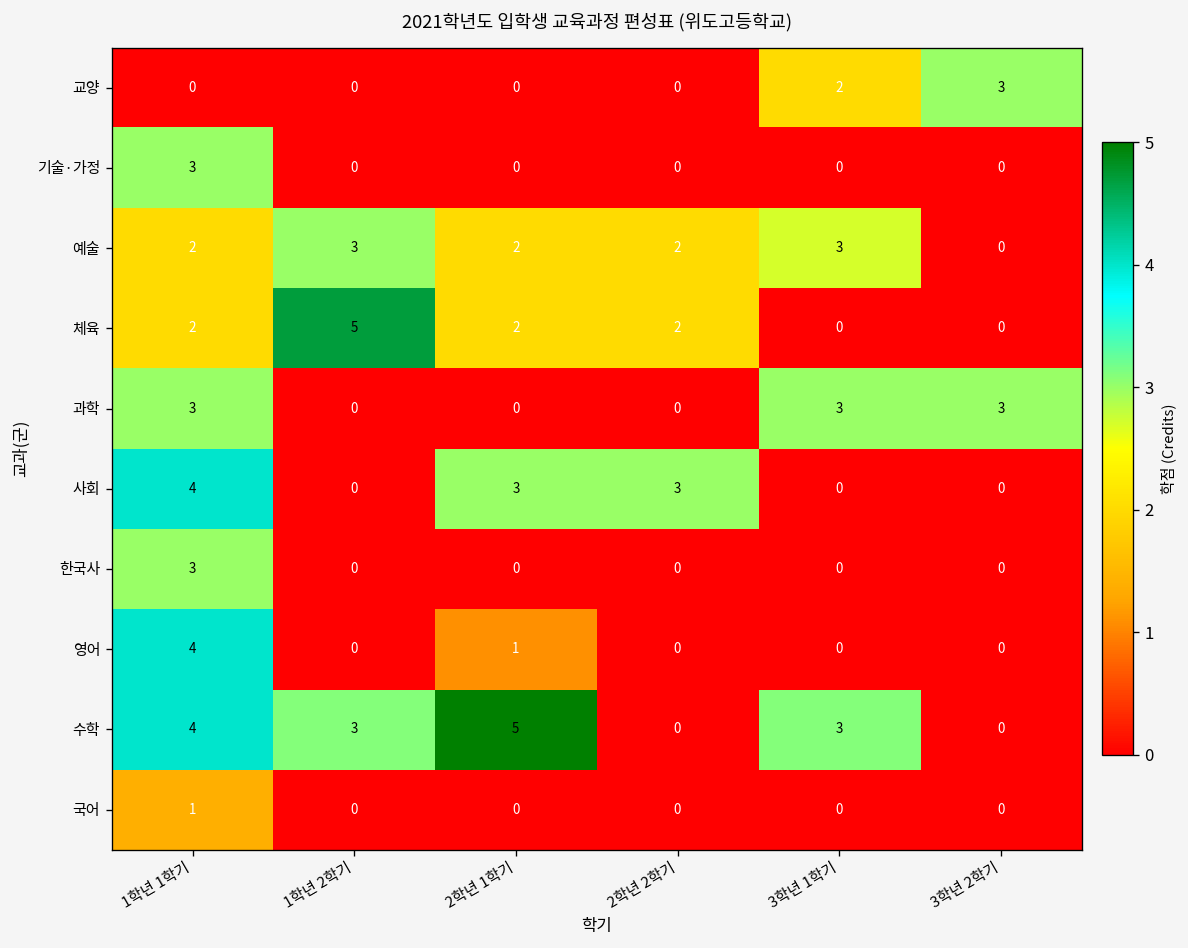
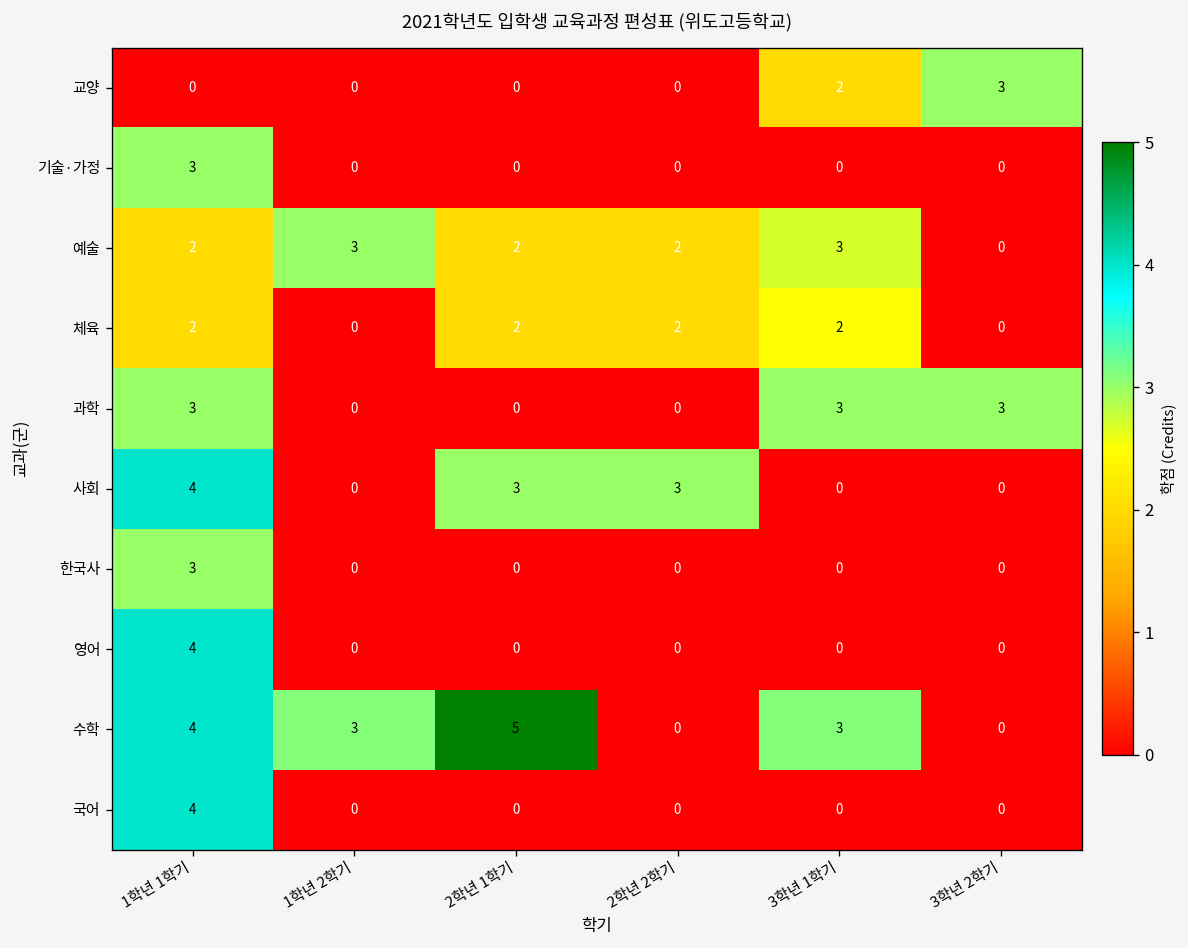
체육, 1학년 2학기: 5 -> 0
체육, 3학년 1학기: 0 -> 2
영어, 2학년 1학기: 1 -> 0
국어, 1학년 1학기: 1 -> 4
